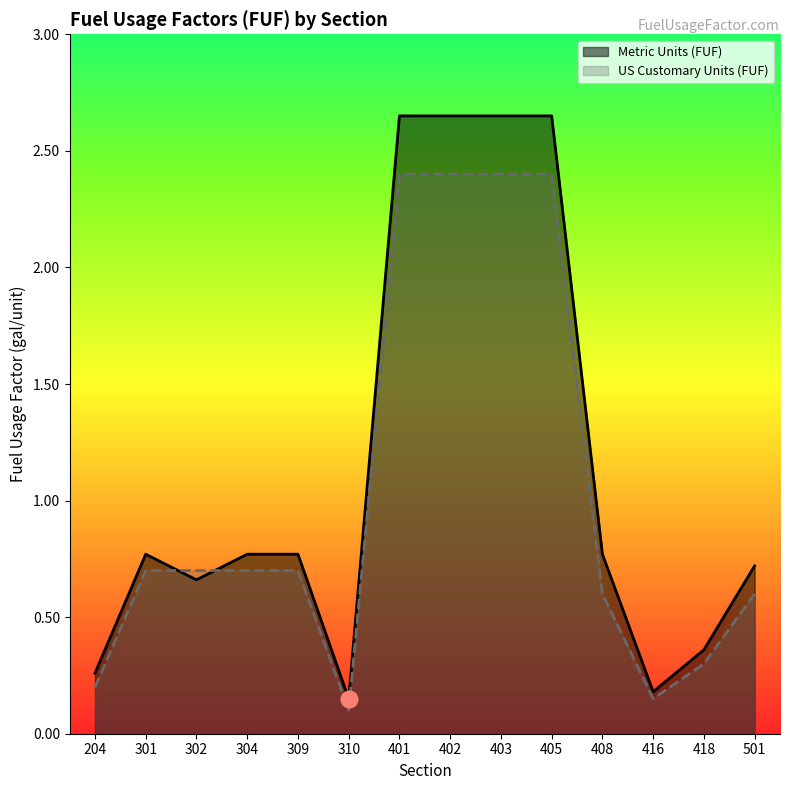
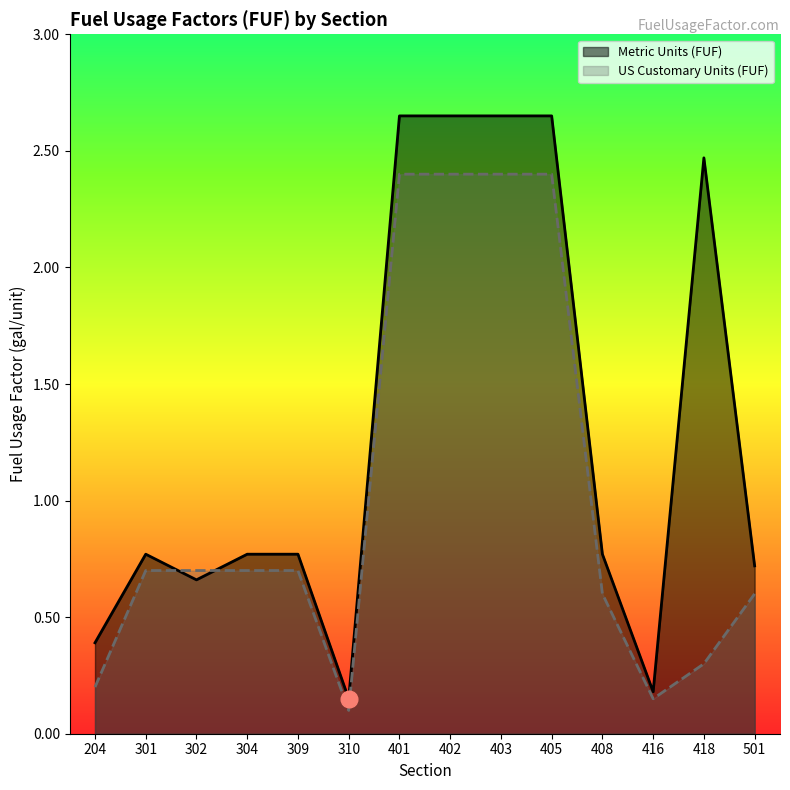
Metric Units (FUF), 204: 0.26 -> 0.39
Metric Units (FUF), 418: 0.36 -> 2.47
